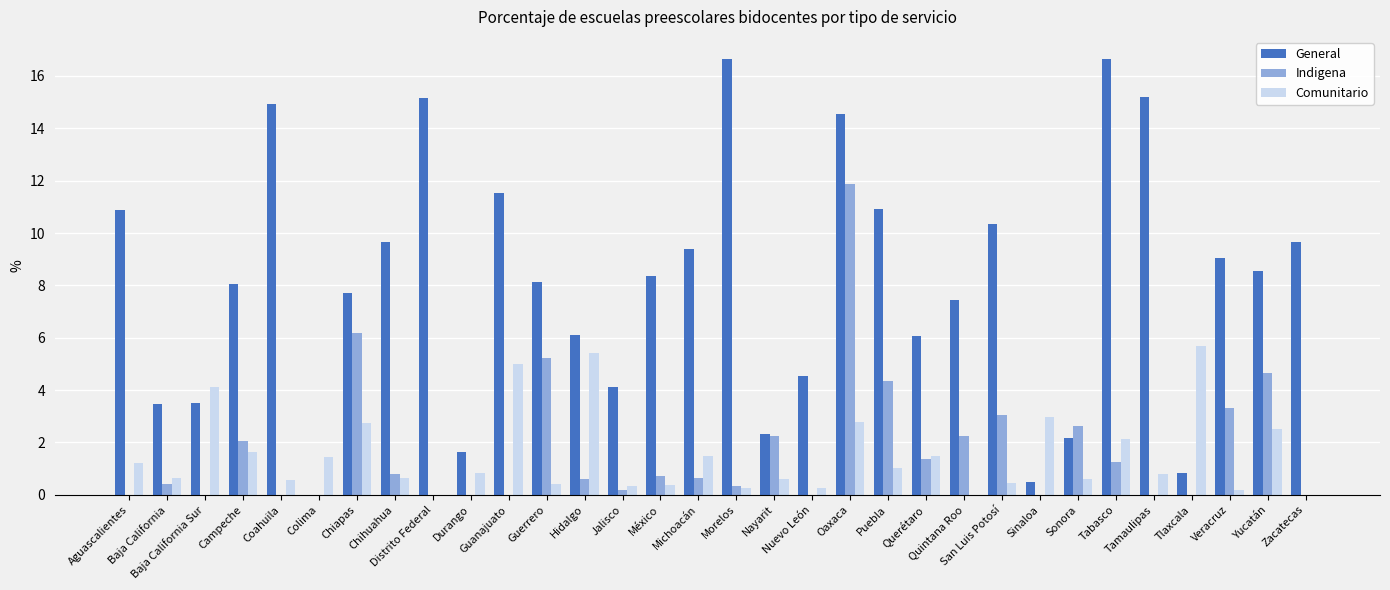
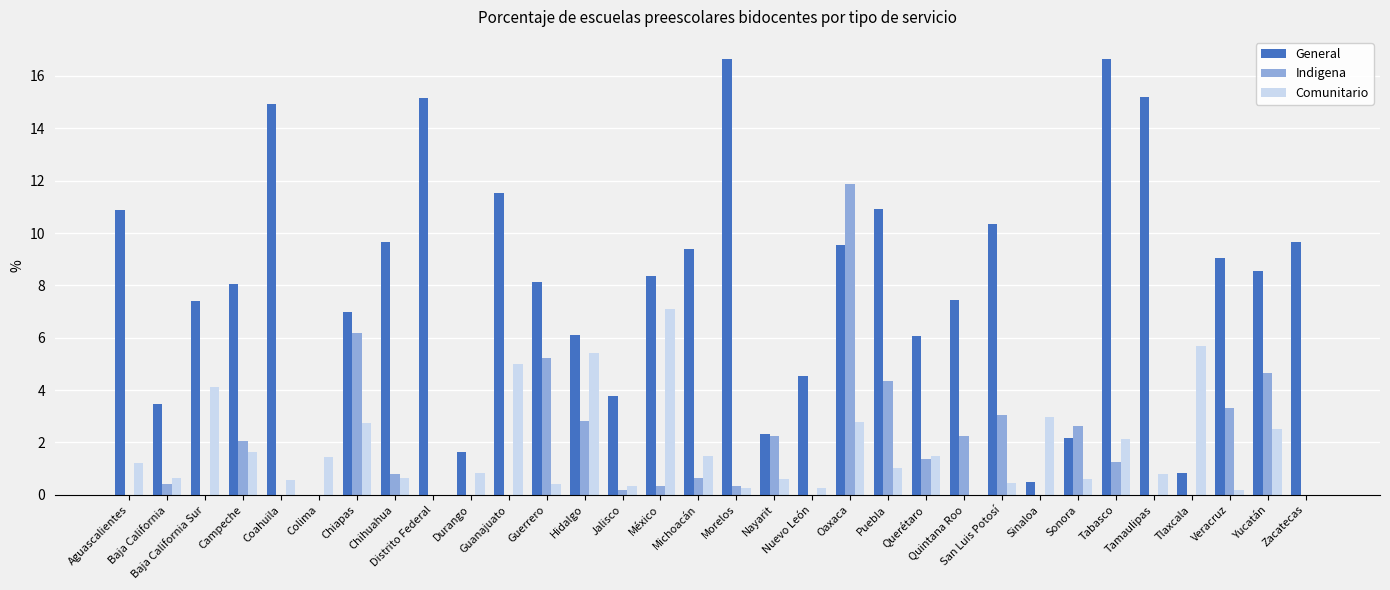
General, Baja California Sur: 3.5 -> 7.4
General, Chiapas: 7.7 -> 7.0
Indigena, Hidalgo: 0.6 -> 2.8
General, Jalisco: 4.1 -> 3.8
Indigena, México: 0.7 -> 0.3
Comunitario, México: 0.4 -> 7.1
General, Oaxaca: 14.5 -> 9.5
